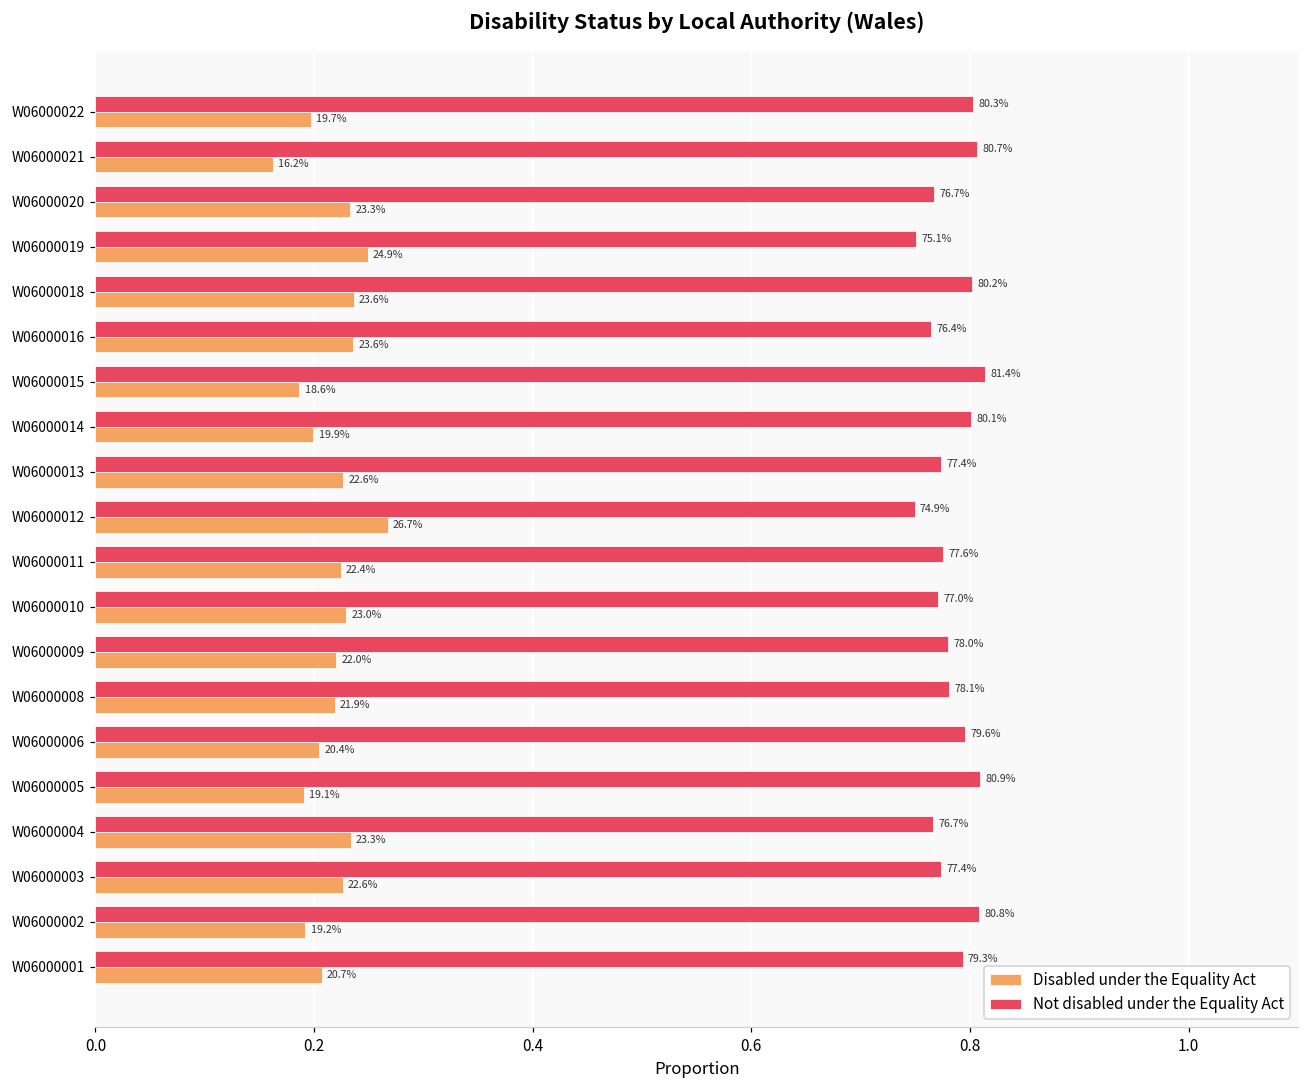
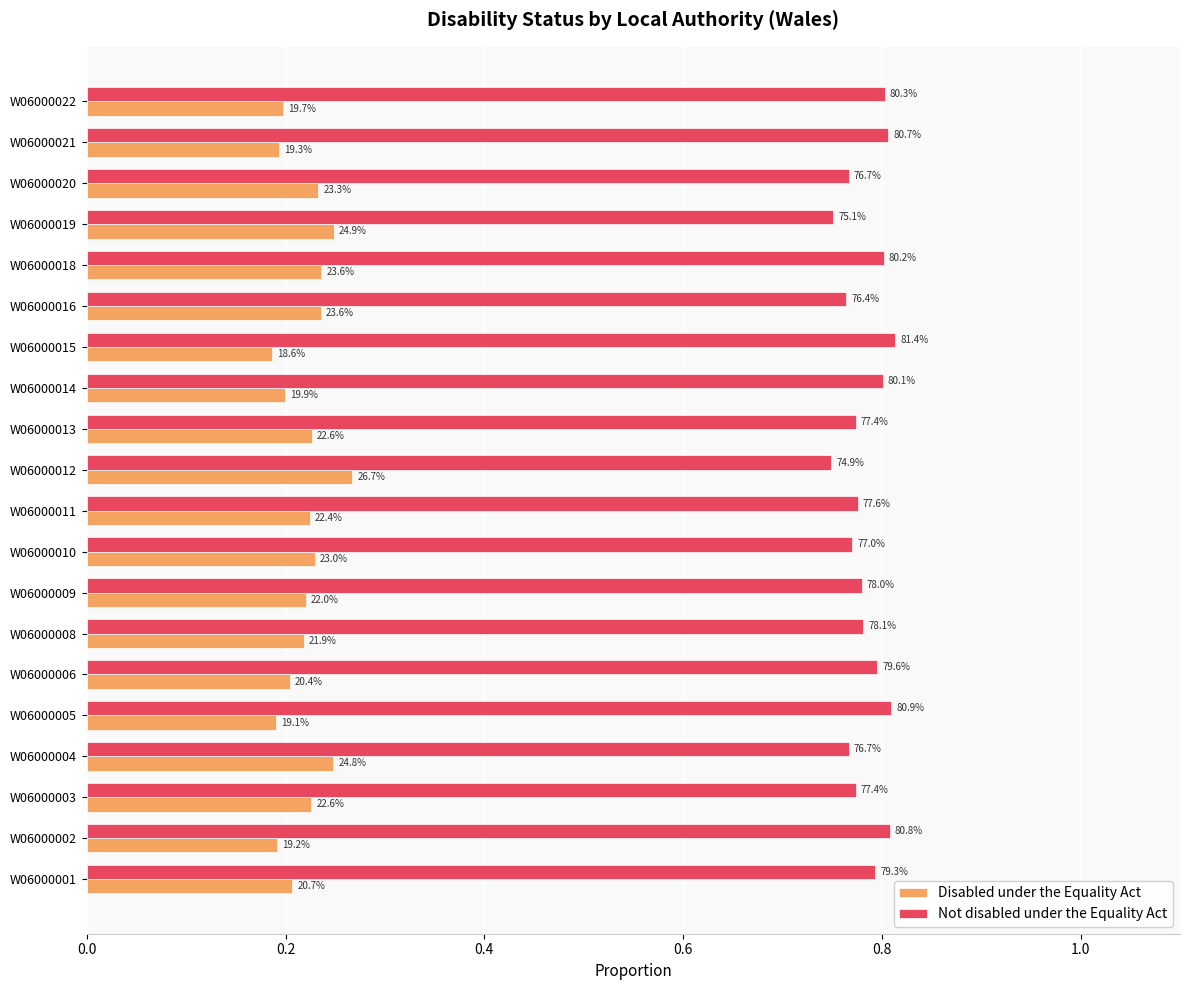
Disabled under the Equality Act, W06000021: 16.2% -> 19.3%
Disabled under the Equality Act, W06000004: 23.3% -> 24.8%
